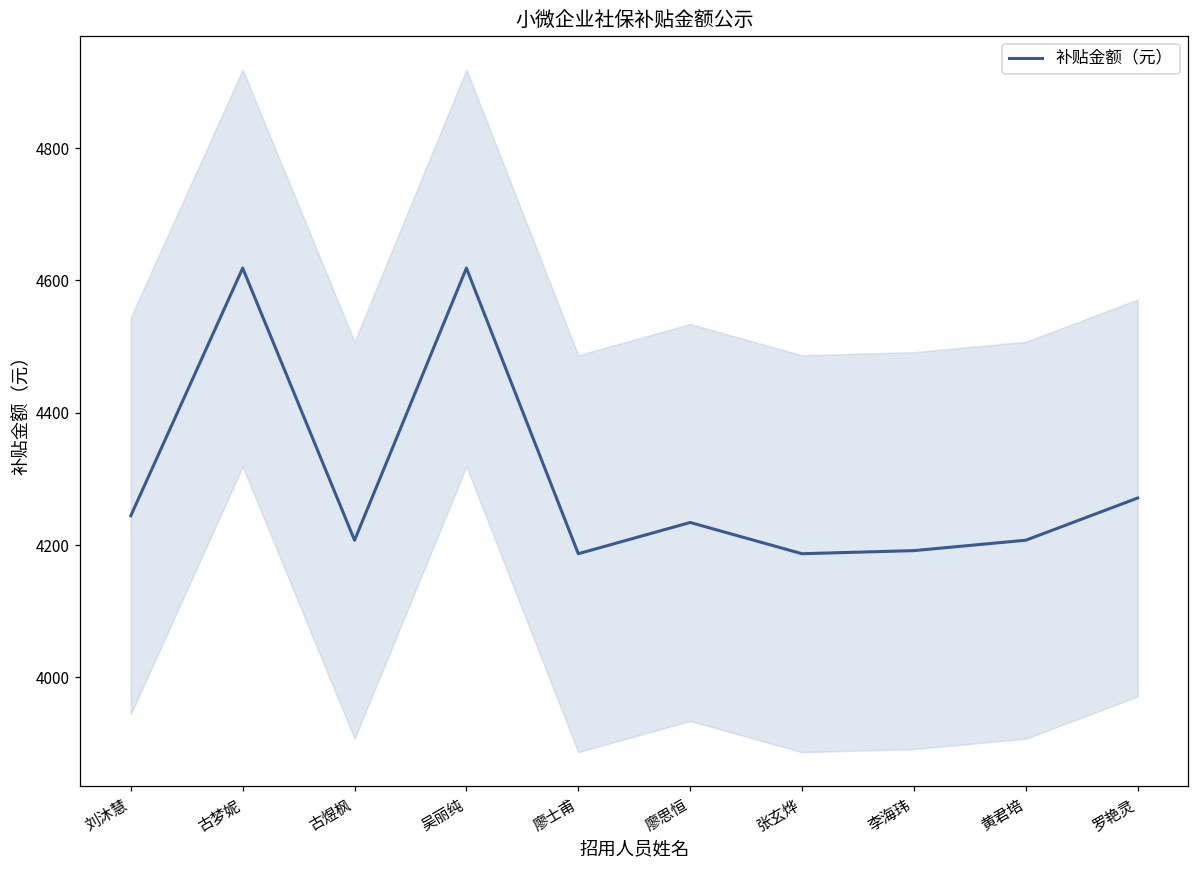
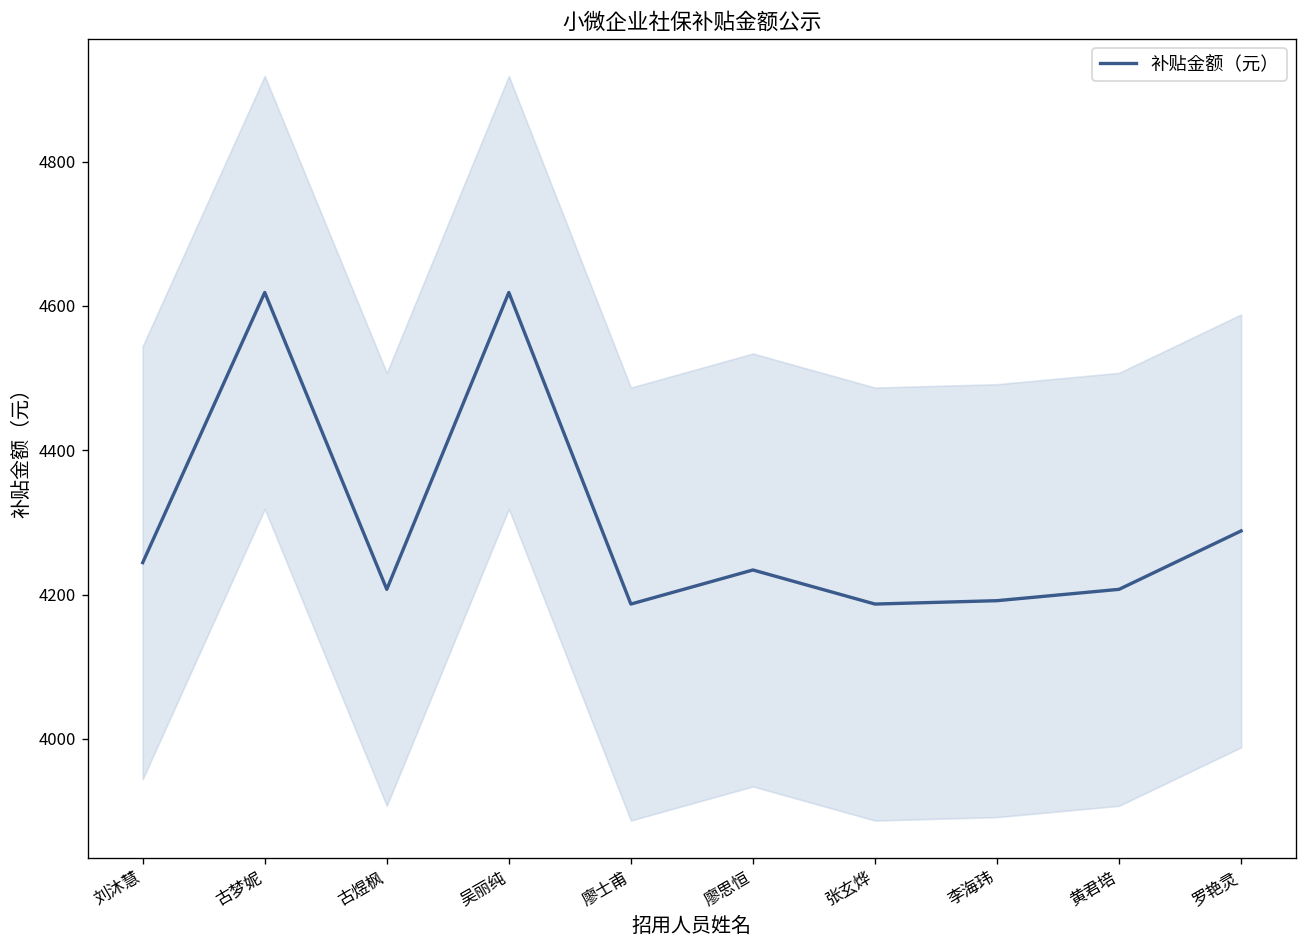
补贴金额（元）, 罗艳灵: 4270 -> 4290
